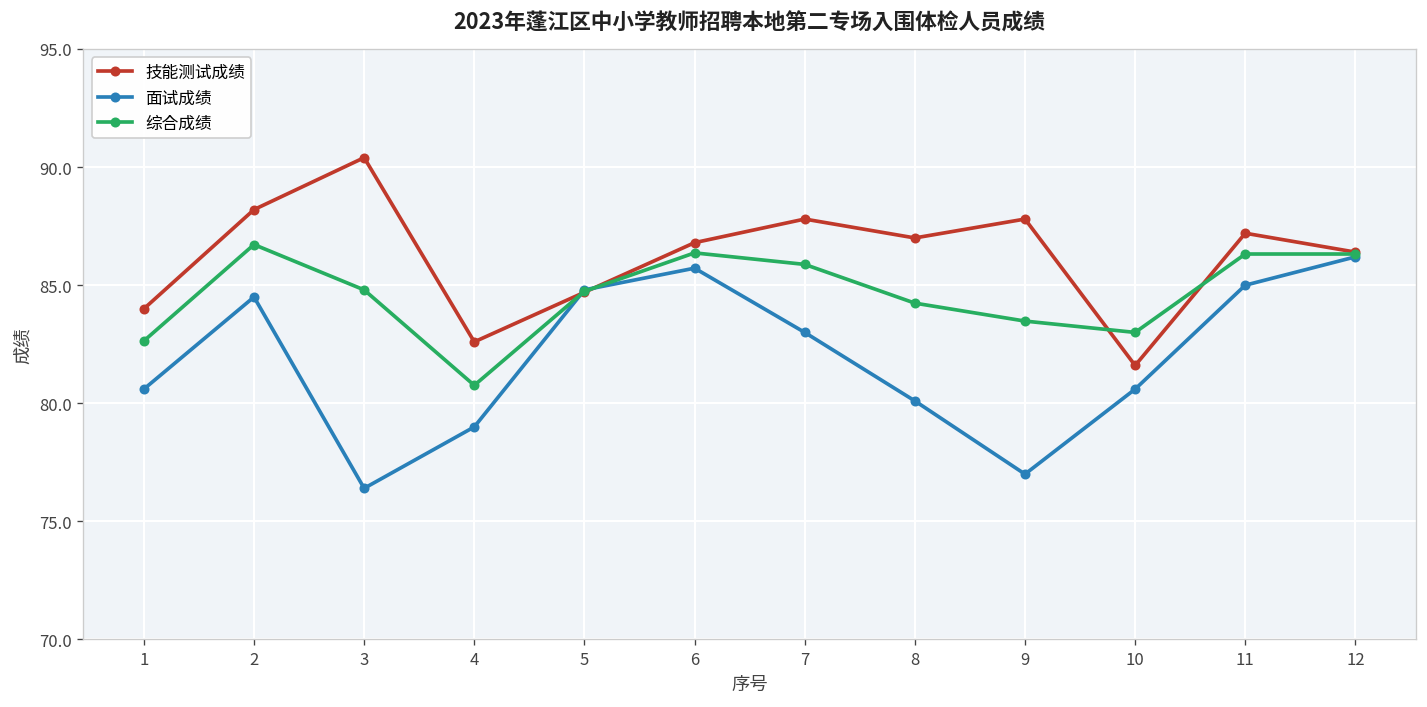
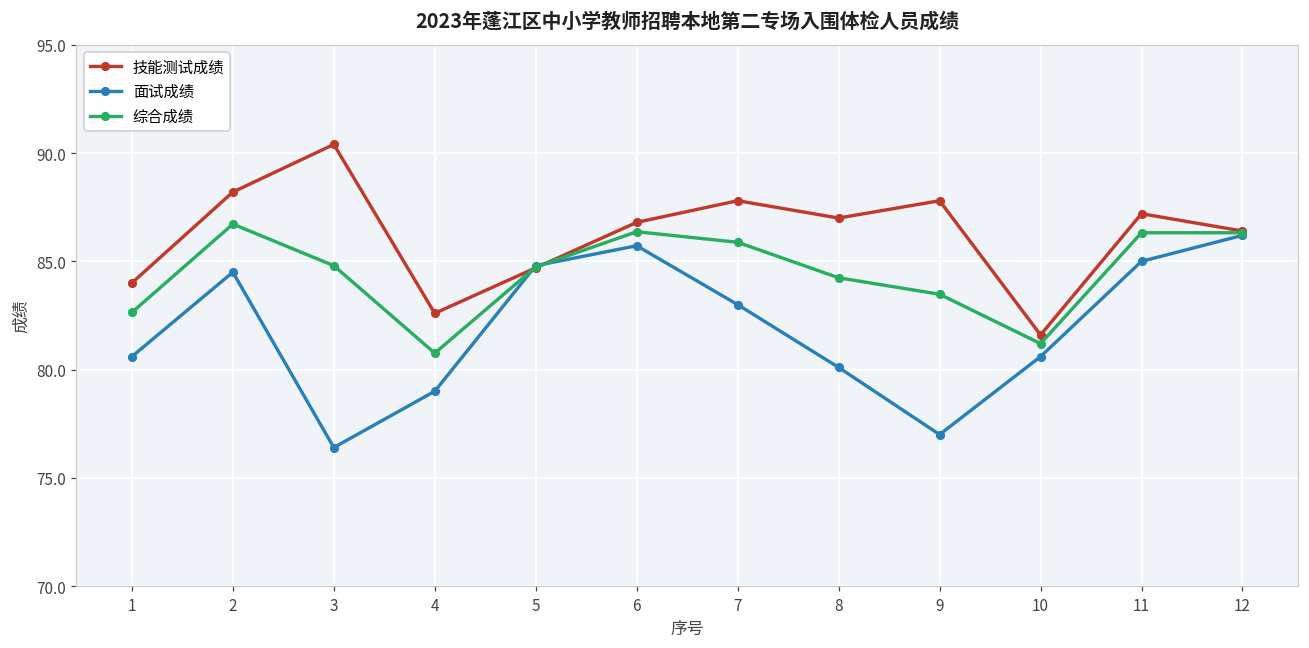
综合成绩, 10: 83.0 -> 81.2
